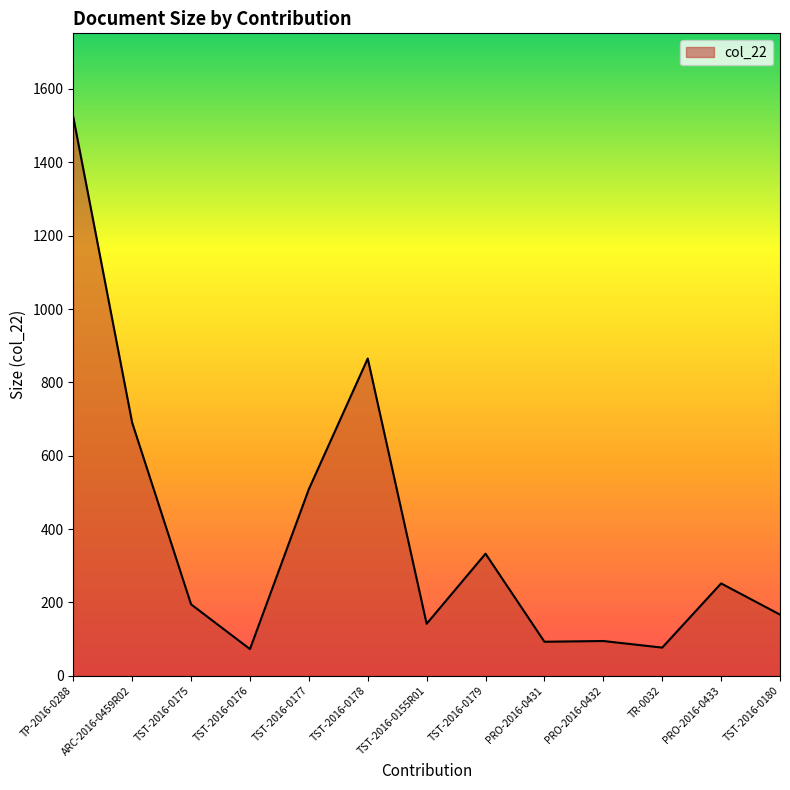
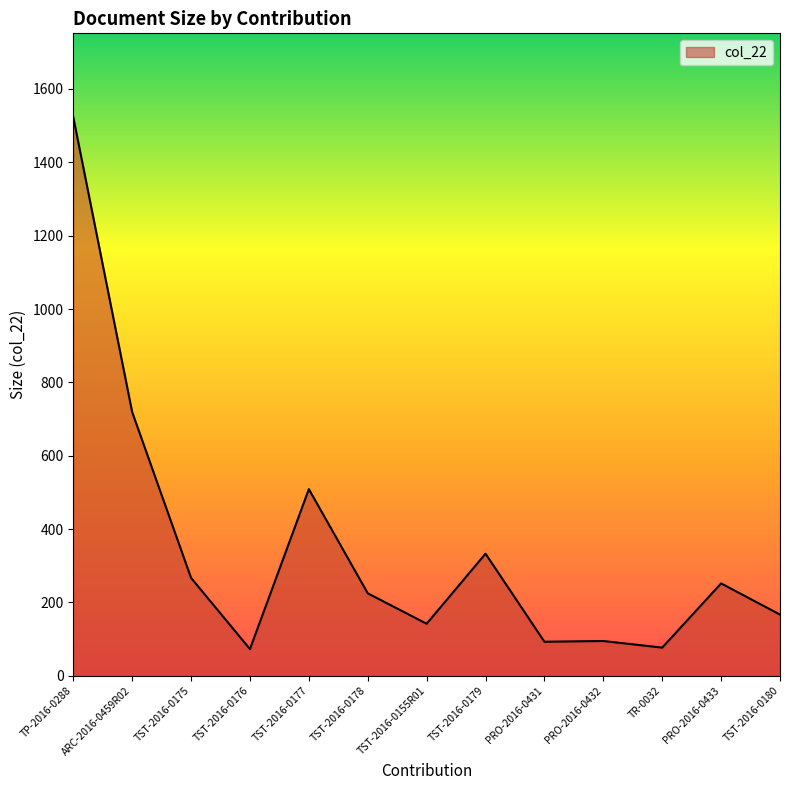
ARC-2016-0459R02: 690 -> 720
TST-2016-0175: 200 -> 270
TST-2016-0178: 870 -> 230
